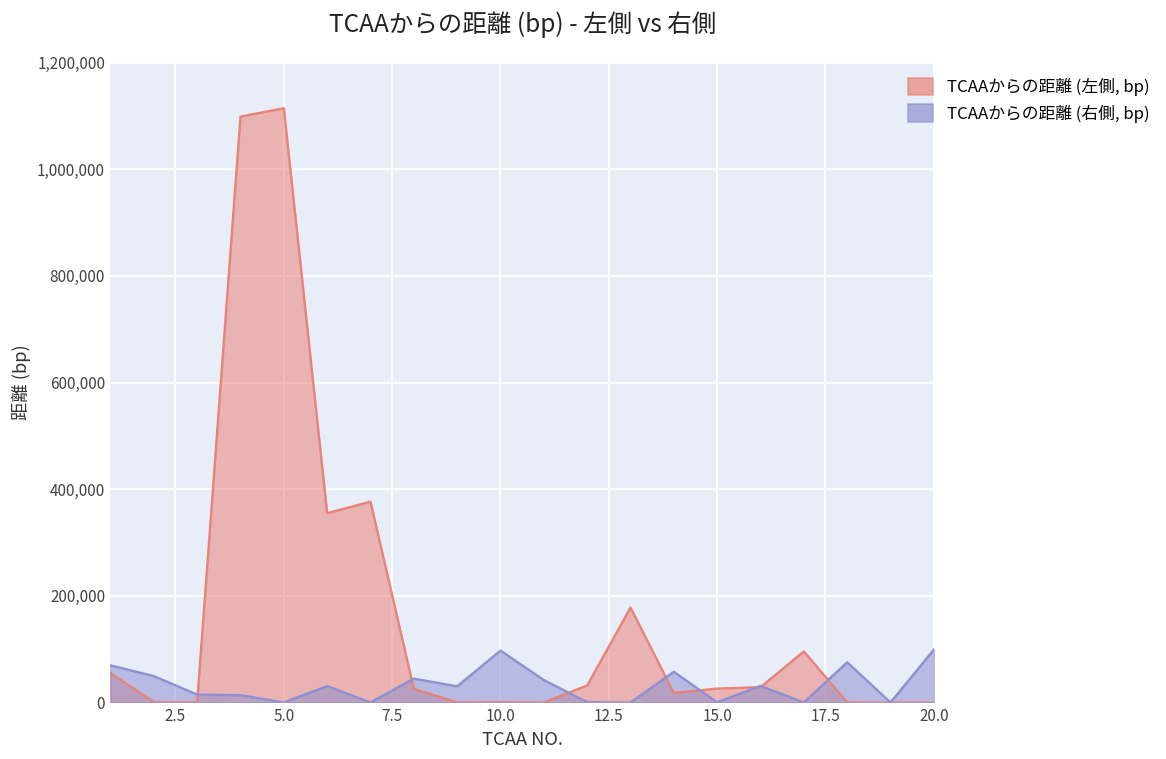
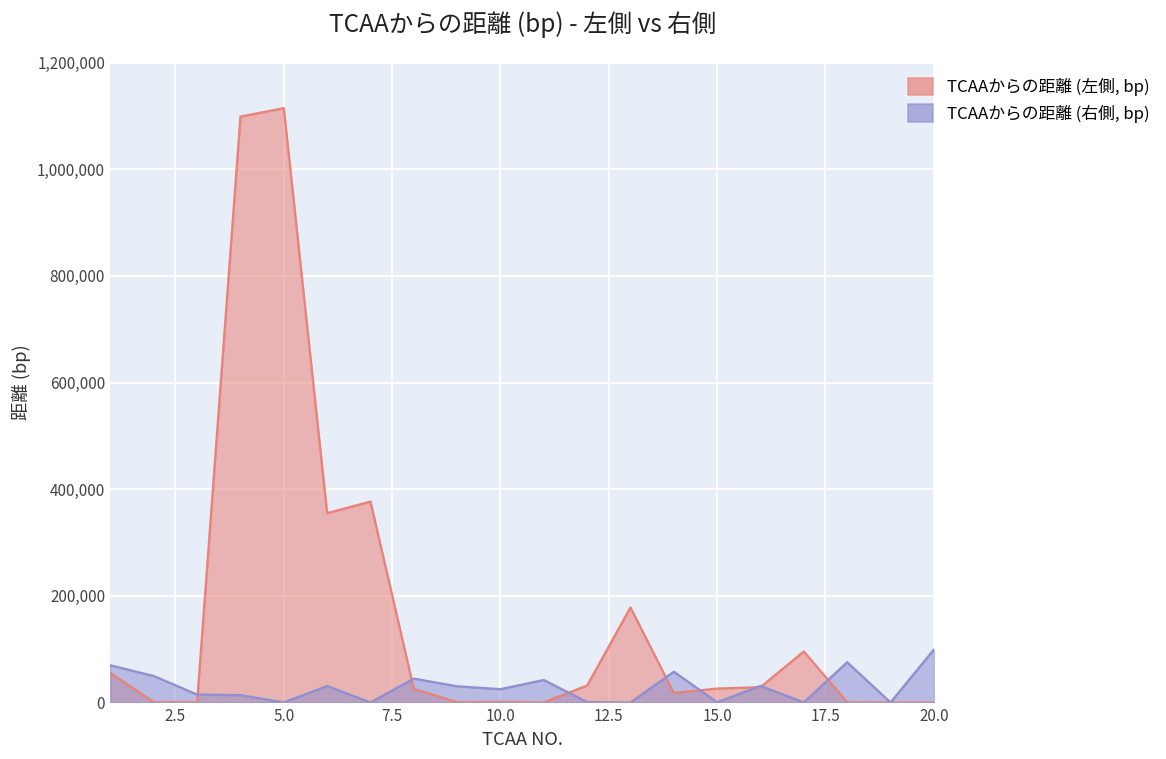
TCAAからの距離 (右側, bp), 10.0: 100,000 -> 20,000
